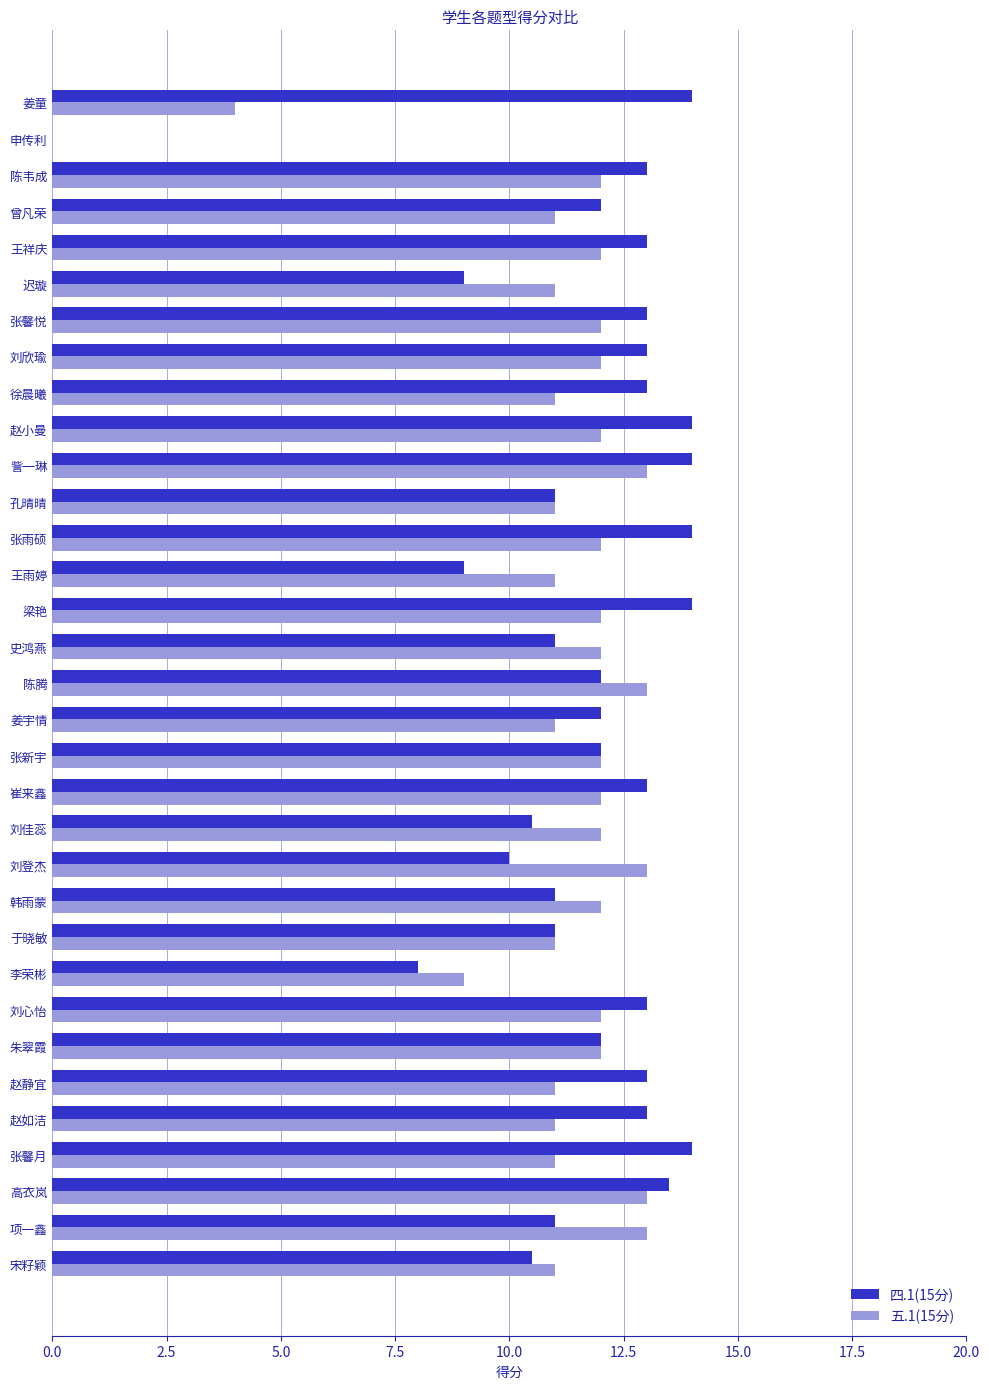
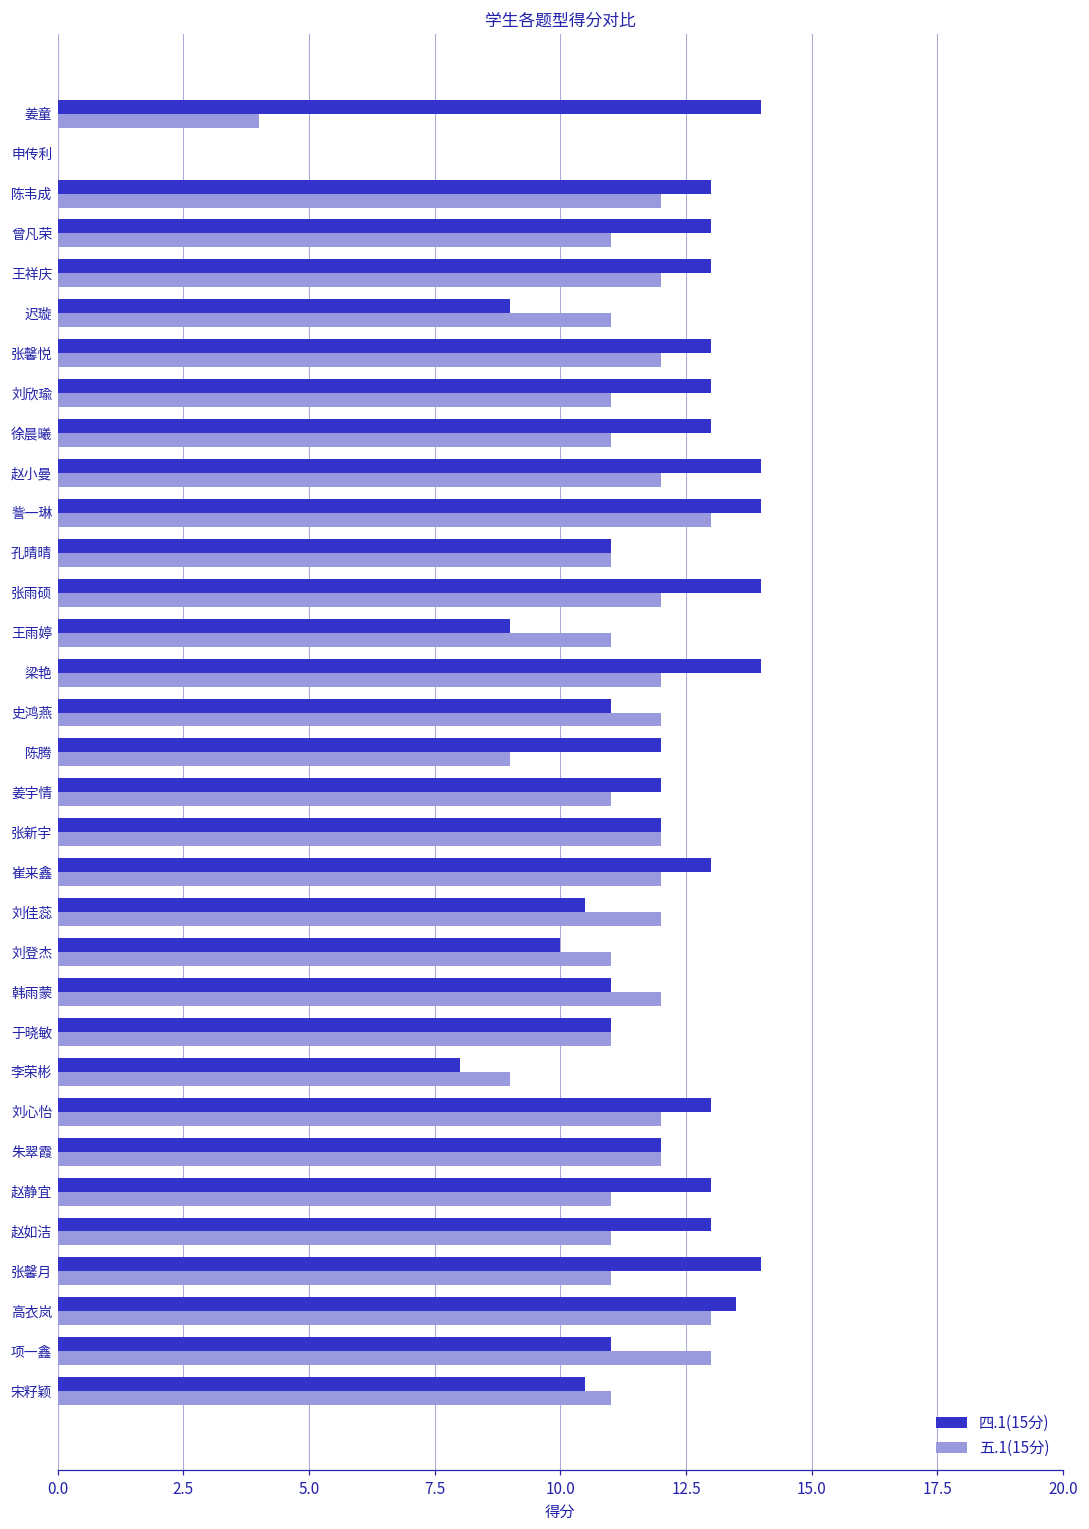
四.1(15分), 曾凡荣: 12 -> 13
五.1(15分), 刘欣瑜: 12 -> 11
五.1(15分), 陈腾: 13 -> 9
五.1(15分), 刘登杰: 13 -> 11
